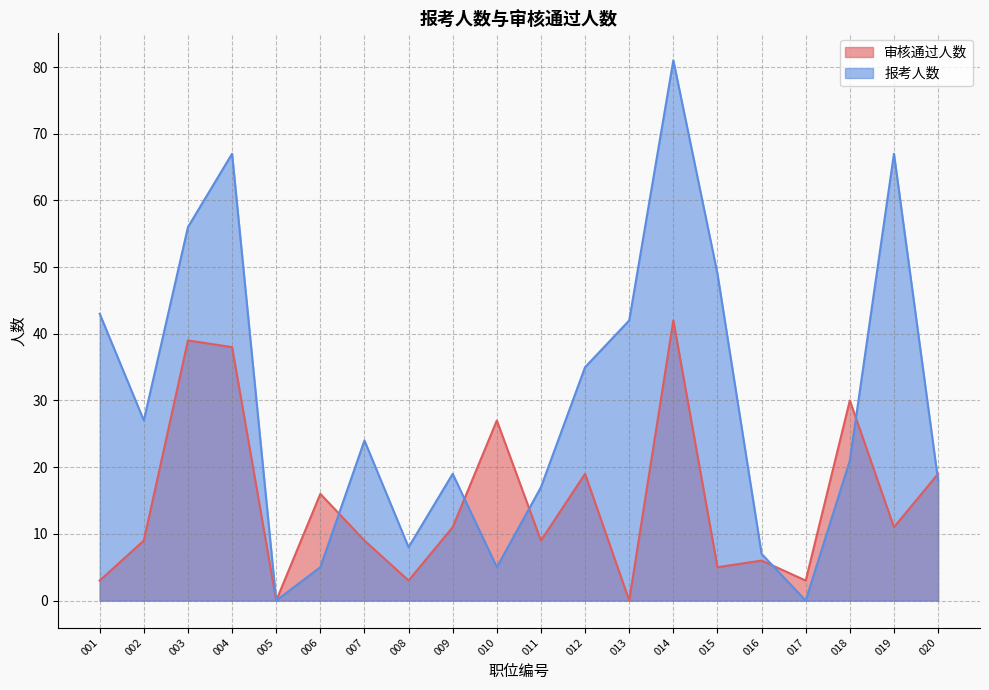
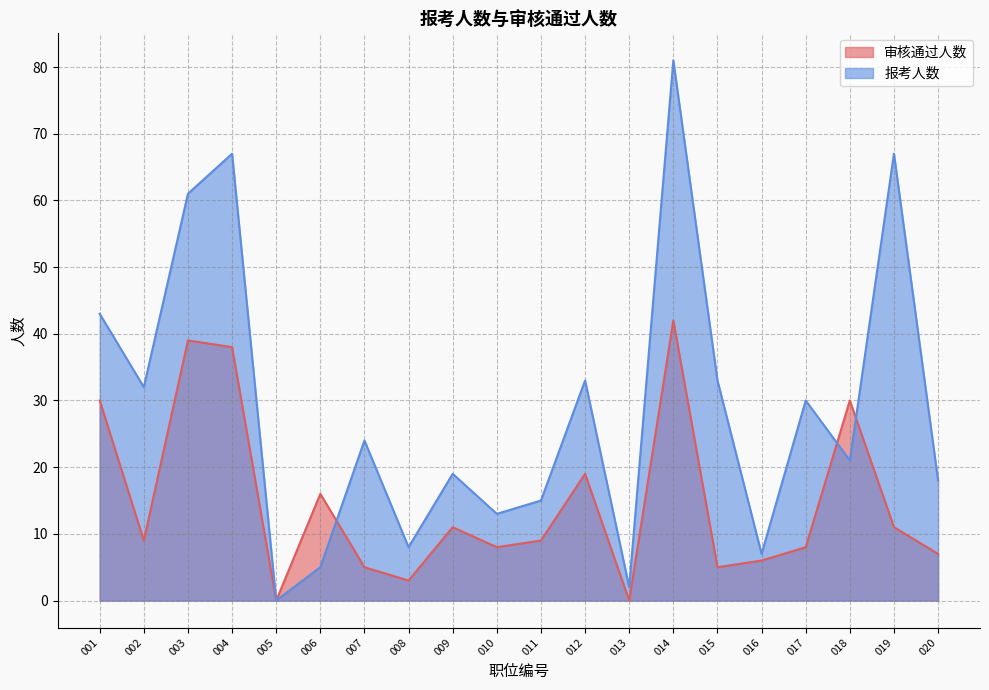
审核通过人数, 001: 3 -> 30
报考人数, 002: 27 -> 32
报考人数, 003: 56 -> 61
审核通过人数, 007: 9 -> 5
审核通过人数, 010: 27 -> 8
报考人数, 010: 5 -> 13
报考人数, 011: 17 -> 15
报考人数, 012: 35 -> 33
报考人数, 013: 42 -> 2
报考人数, 015: 49 -> 33
审核通过人数, 017: 3 -> 8
报考人数, 017: 0 -> 30
审核通过人数, 020: 19 -> 7
